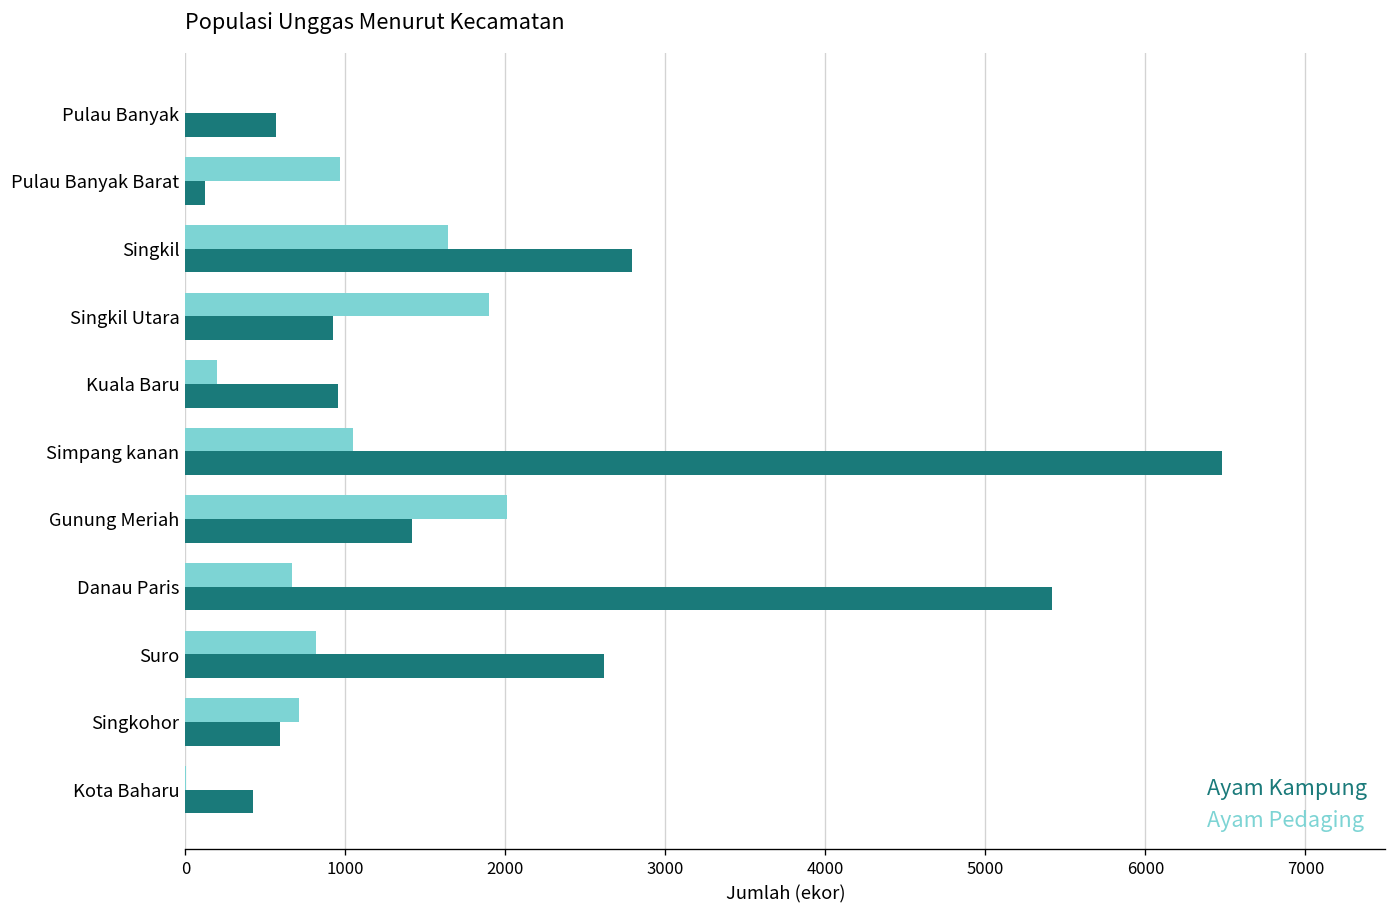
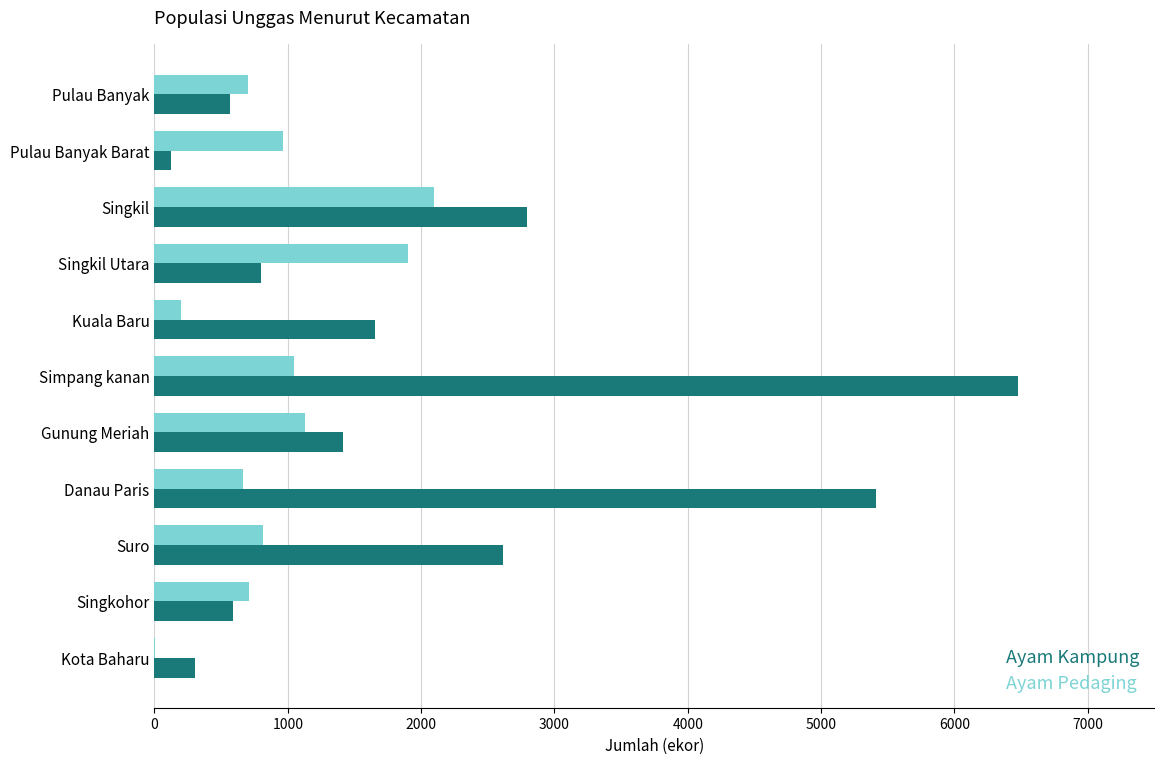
Ayam Pedaging, Pulau Banyak: 0 -> 700
Ayam Pedaging, Singkil: 1640 -> 2100
Ayam Kampung, Singkil Utara: 920 -> 800
Ayam Kampung, Kuala Baru: 960 -> 1650
Ayam Pedaging, Gunung Meriah: 2010 -> 1130
Ayam Kampung, Kota Baharu: 430 -> 300
